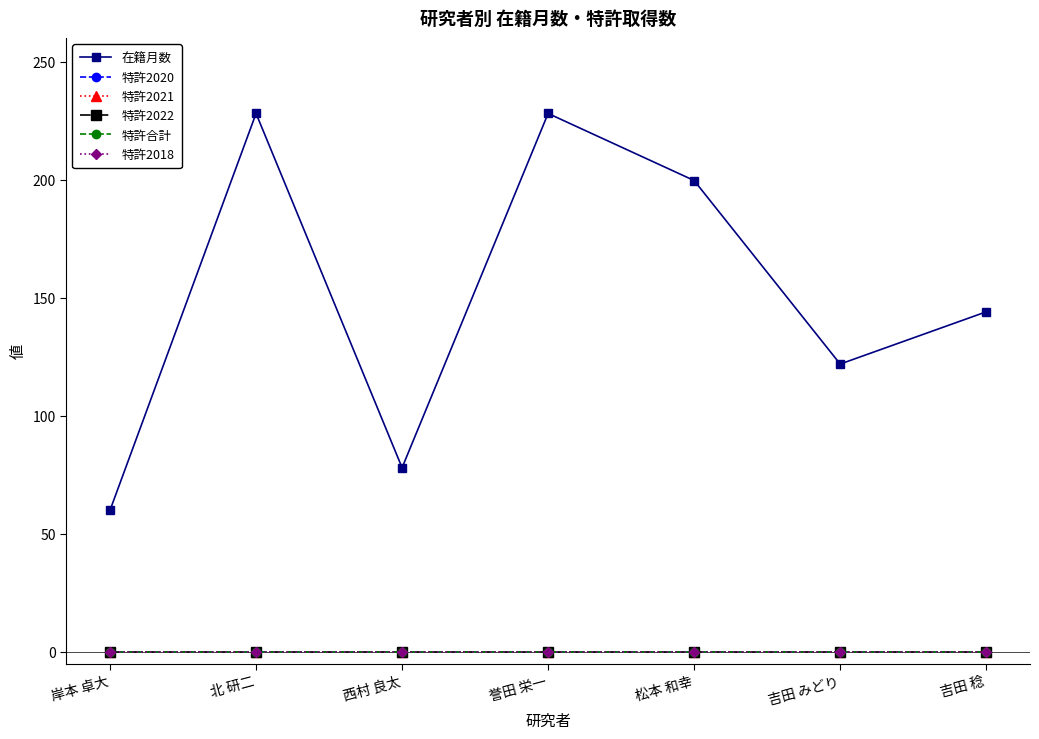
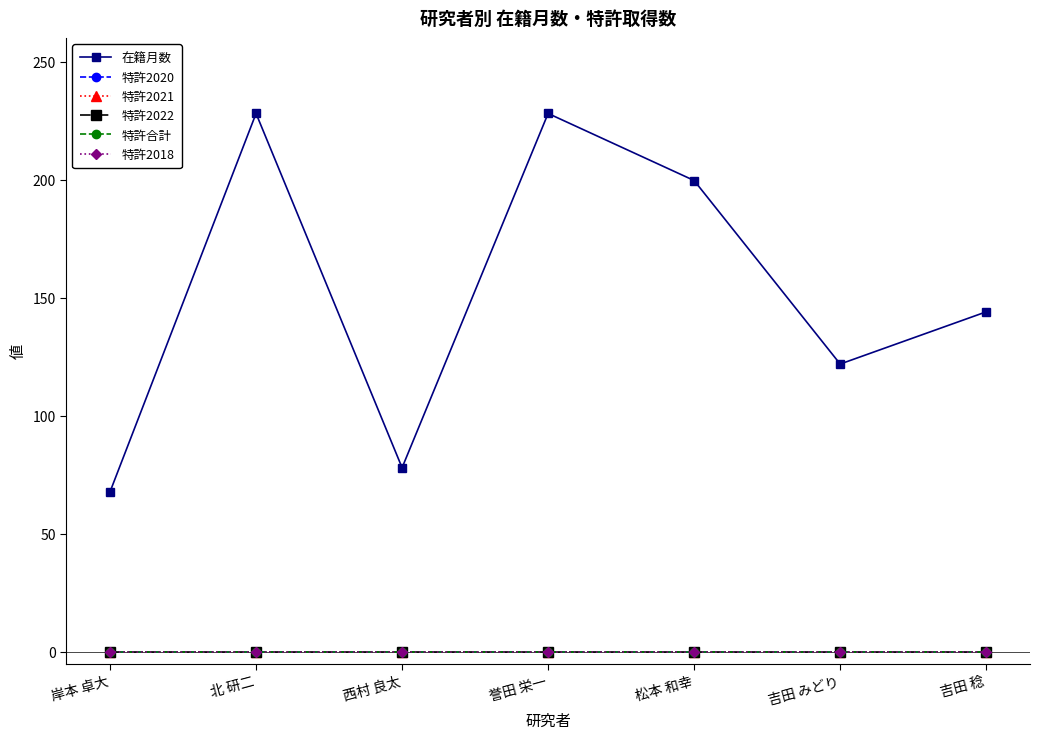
在籍月数, 岸本 卓大: 60 -> 68
